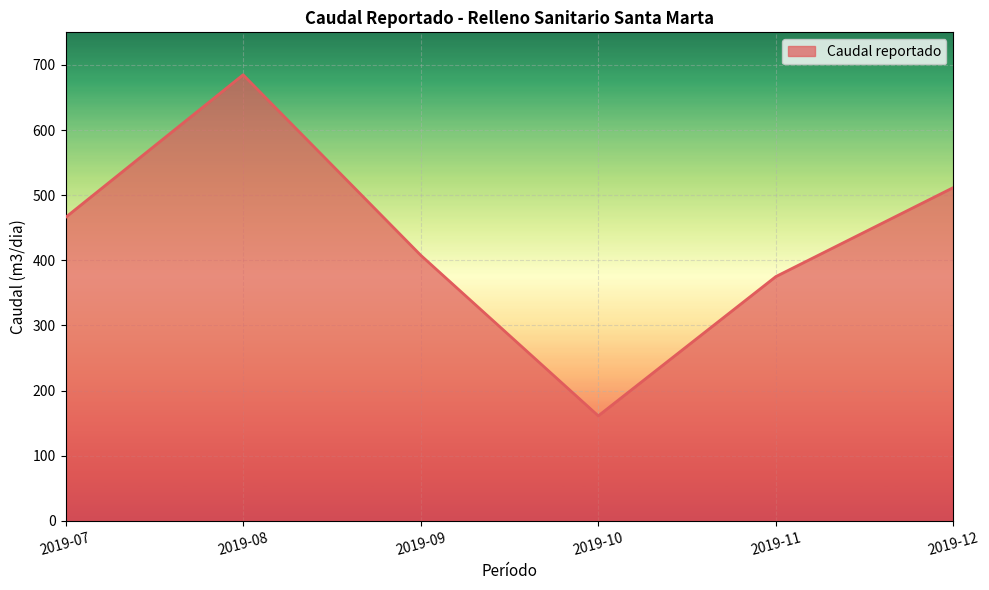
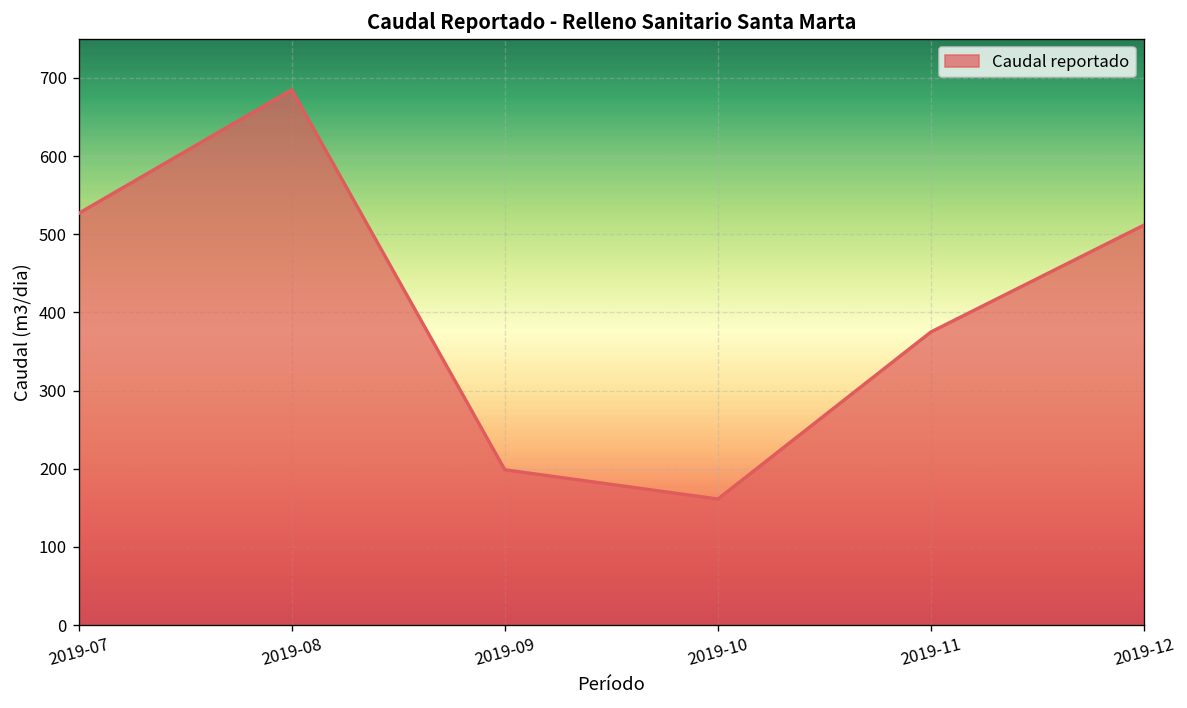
2019-07: 470 -> 530
2019-09: 410 -> 200
